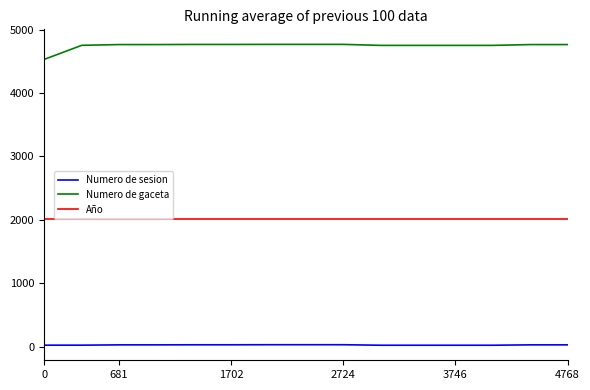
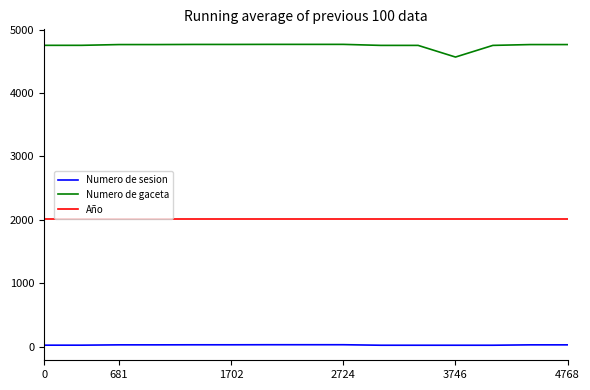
Numero de gaceta, 0: 4500 -> 4800
Numero de gaceta, 3746: 4800 -> 4600
